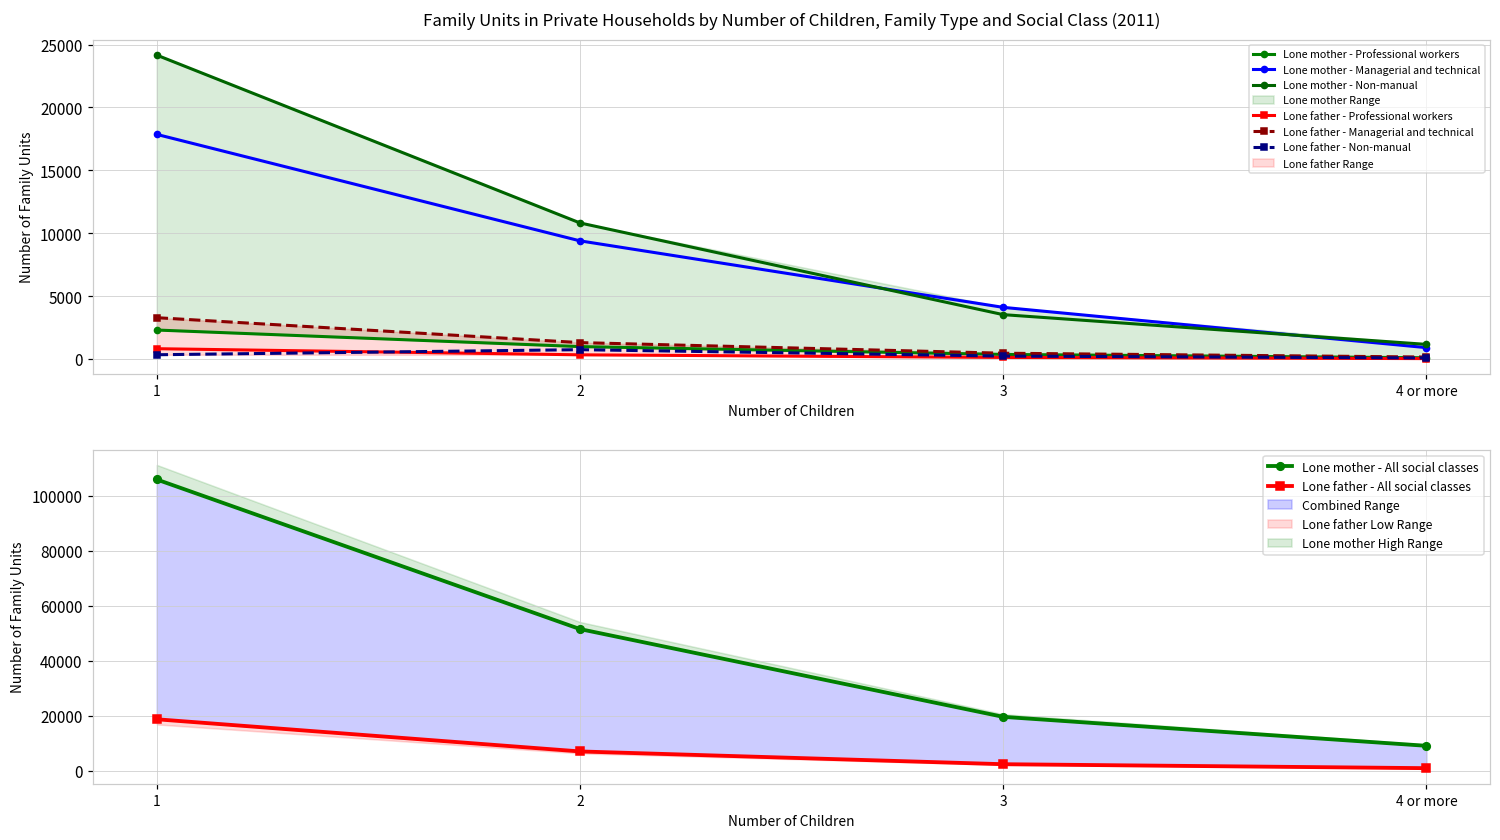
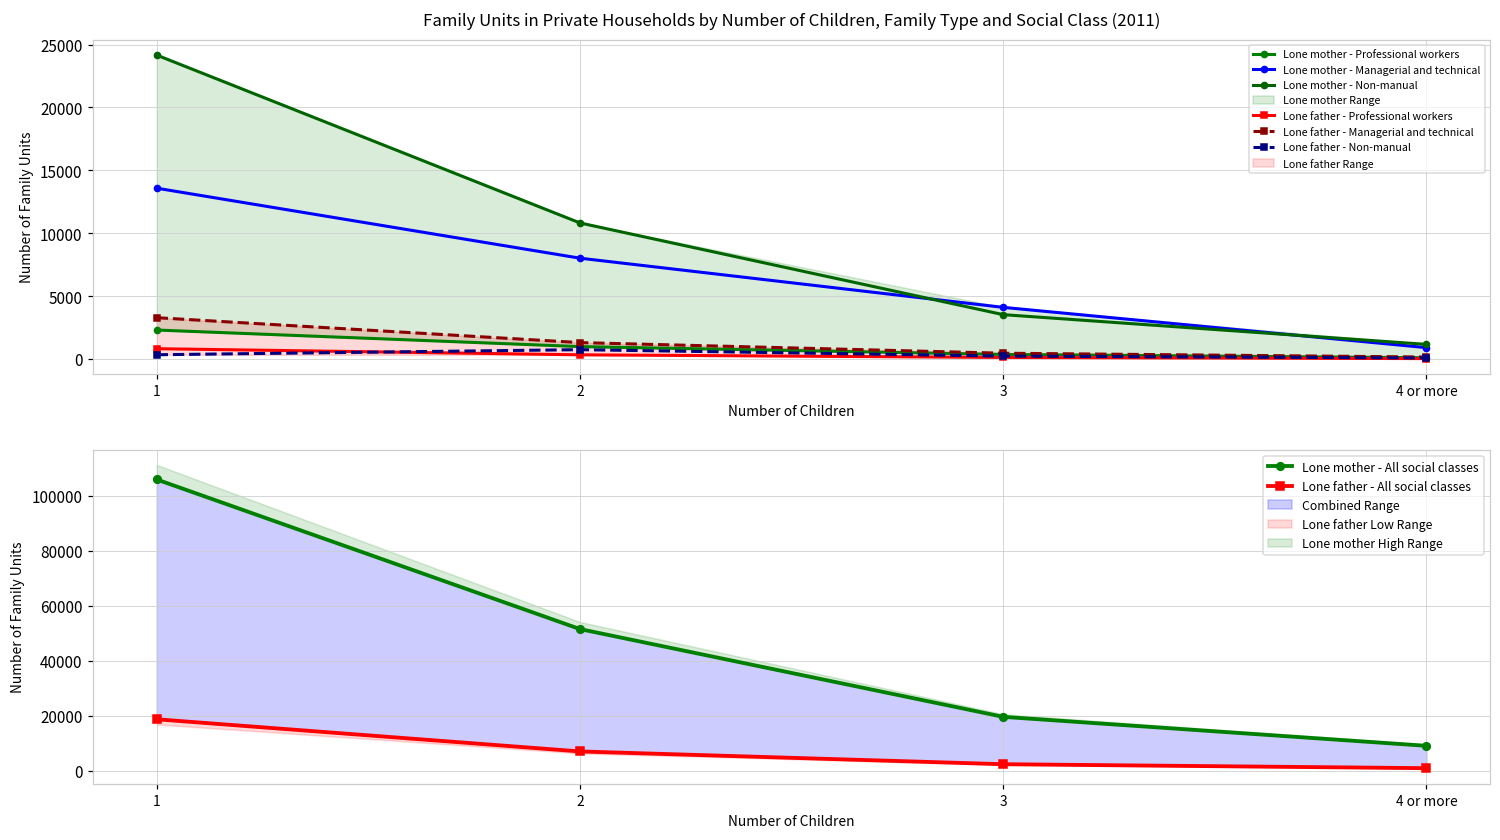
Family Units in Private Households by Number of Children, Family Type and Social Class (2011), Lone mother - Managerial and technical, 1: 17900 -> 13600
Family Units in Private Households by Number of Children, Family Type and Social Class (2011), Lone mother - Managerial and technical, 2: 9400 -> 8000
